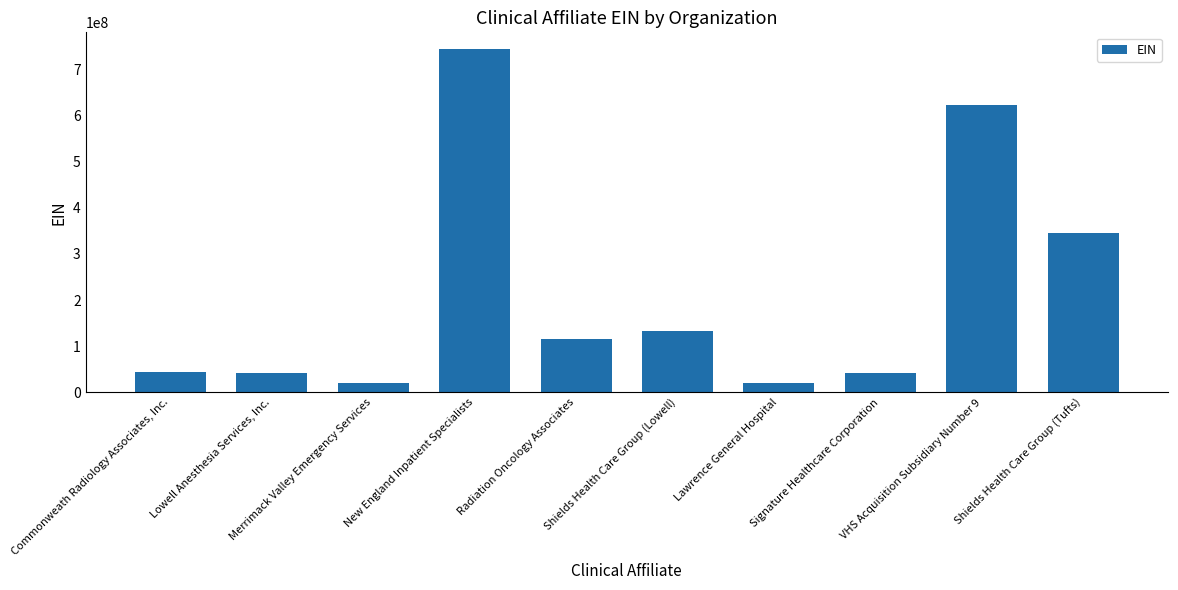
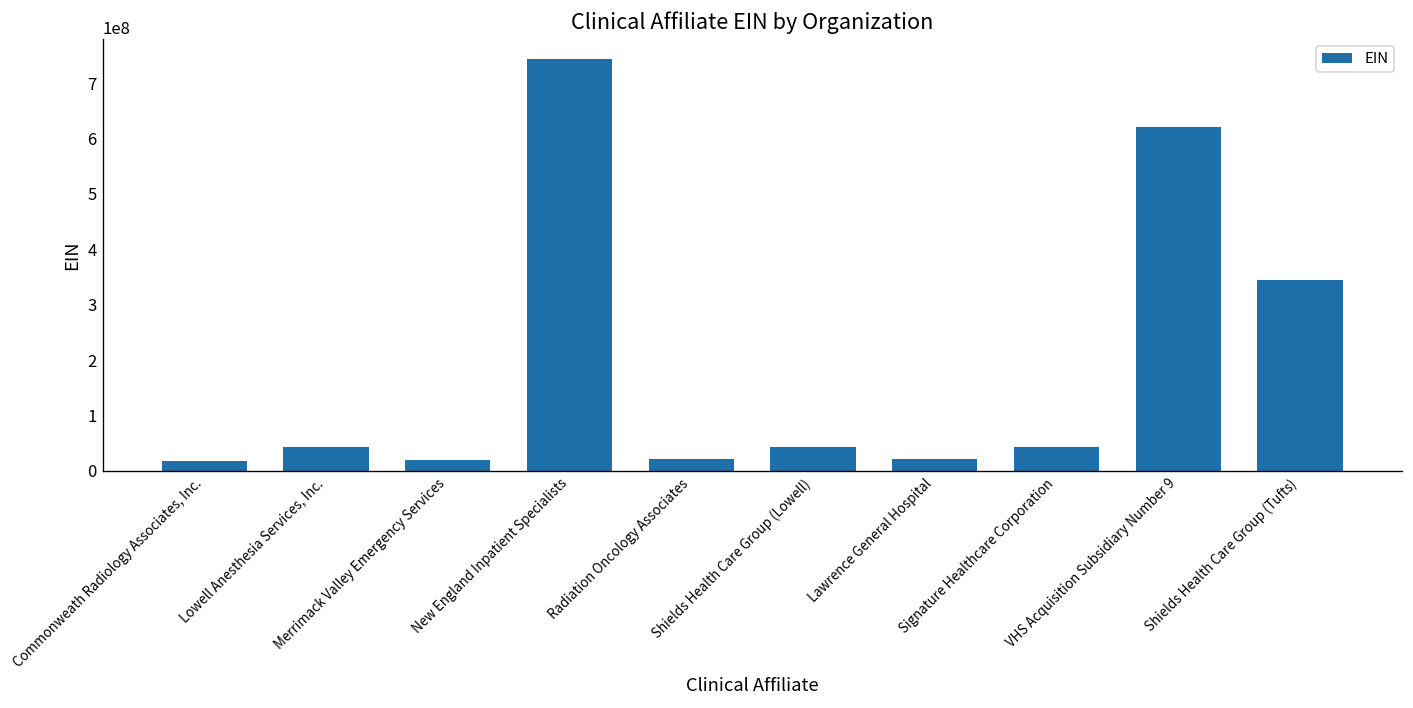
Commonweath Radiology Associates, Inc.: 40000000 -> 20000000
Radiation Oncology Associates: 110000000 -> 20000000
Shields Health Care Group (Lowell): 130000000 -> 40000000
